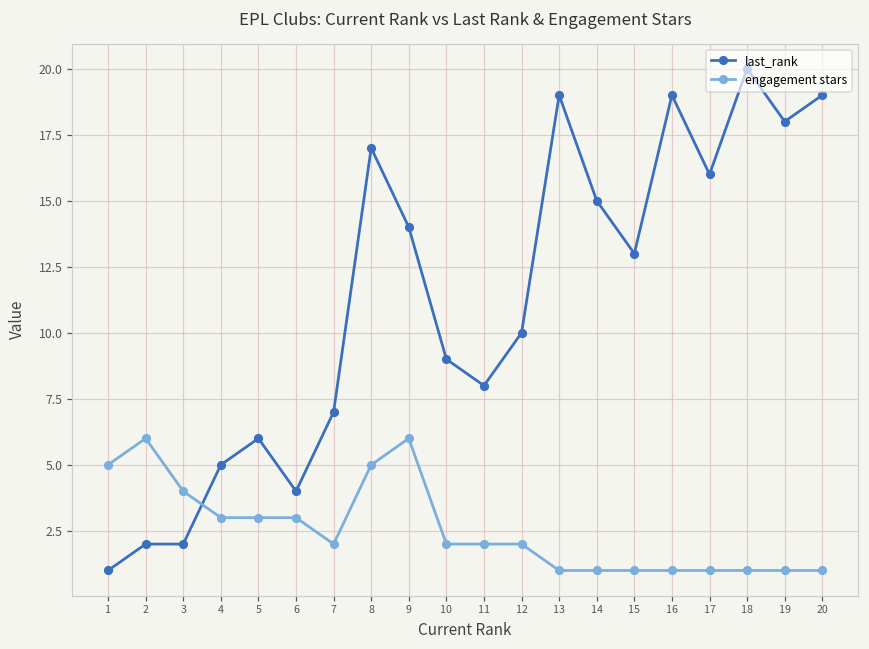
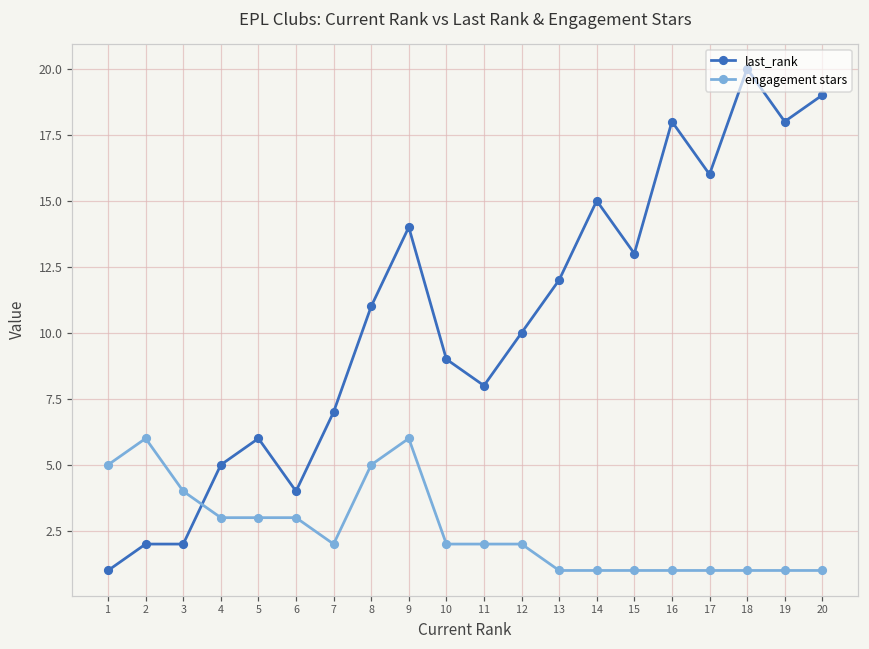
last_rank, 8: 17 -> 11
last_rank, 13: 19 -> 12
last_rank, 16: 19 -> 18
